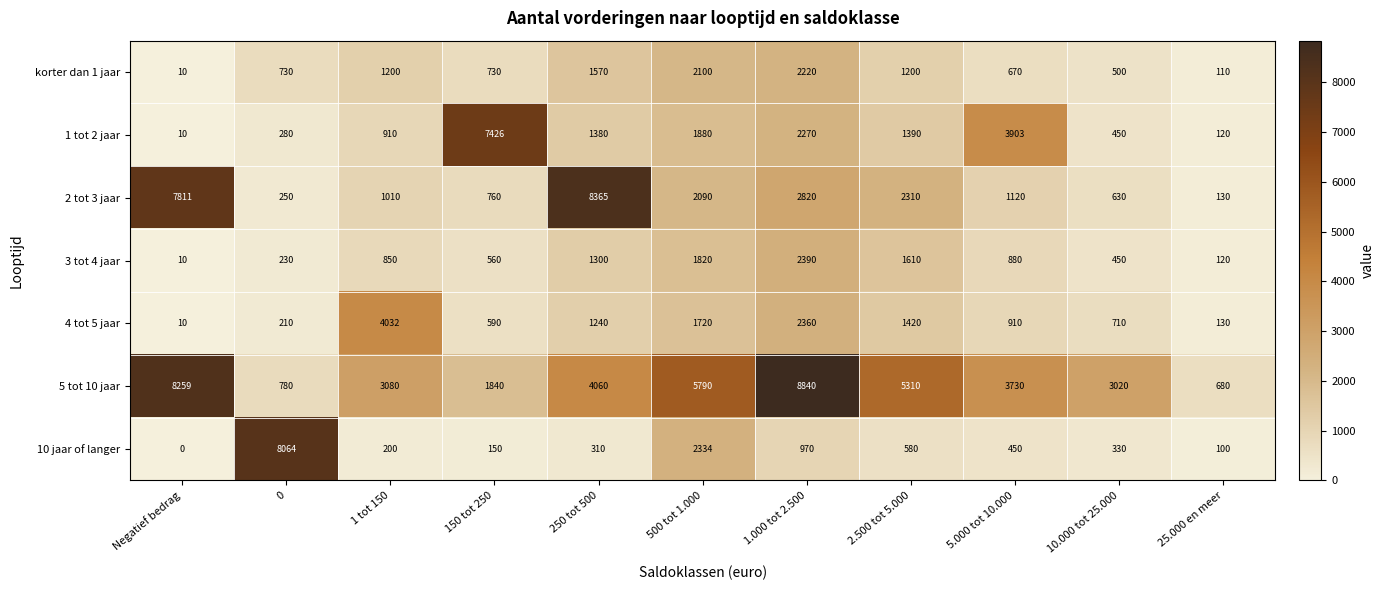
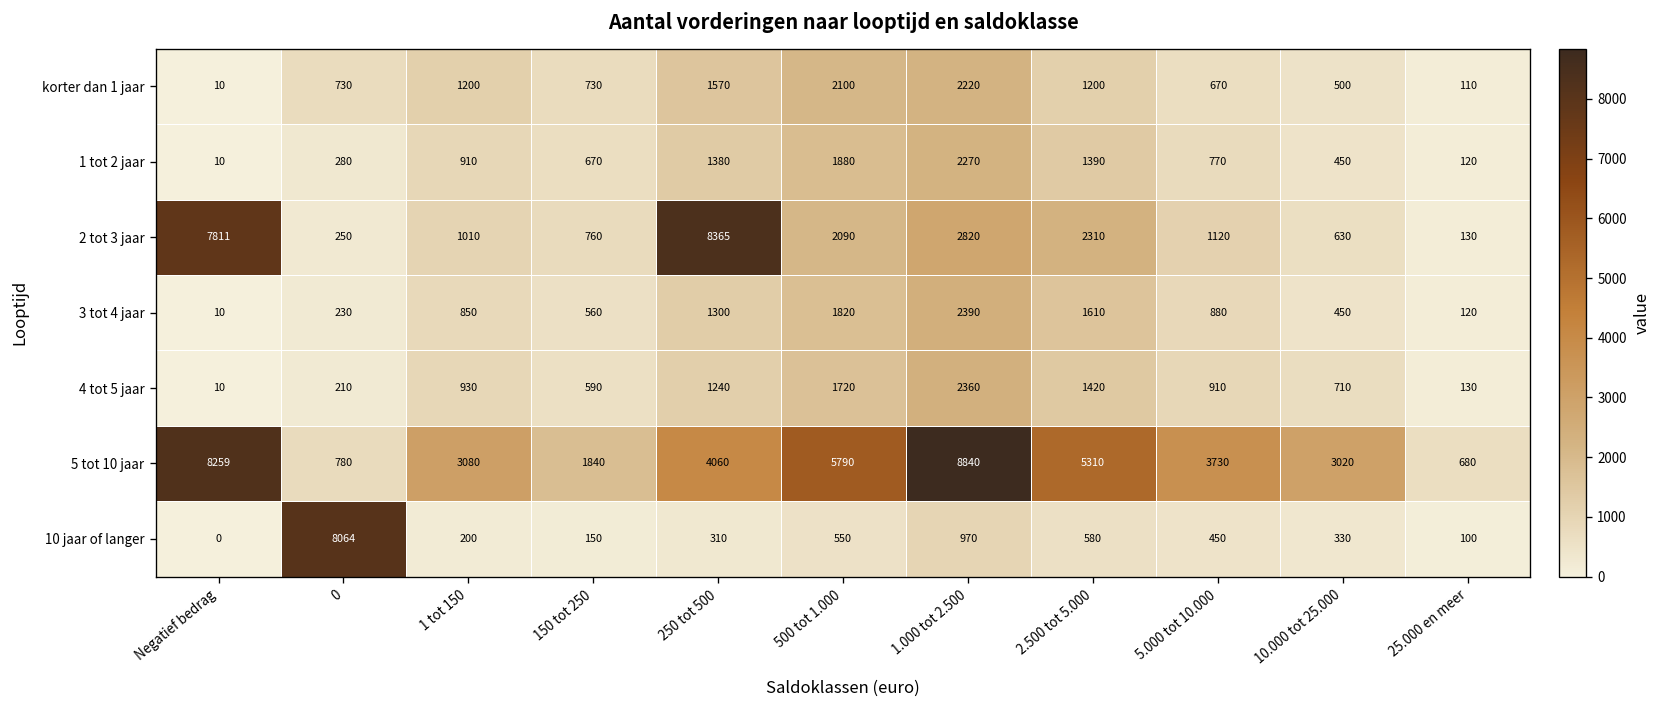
1 tot 2 jaar, 150 tot 250: 7426 -> 670
1 tot 2 jaar, 5.000 tot 10.000: 3903 -> 770
4 tot 5 jaar, 1 tot 150: 4032 -> 930
10 jaar of langer, 500 tot 1.000: 2334 -> 550
